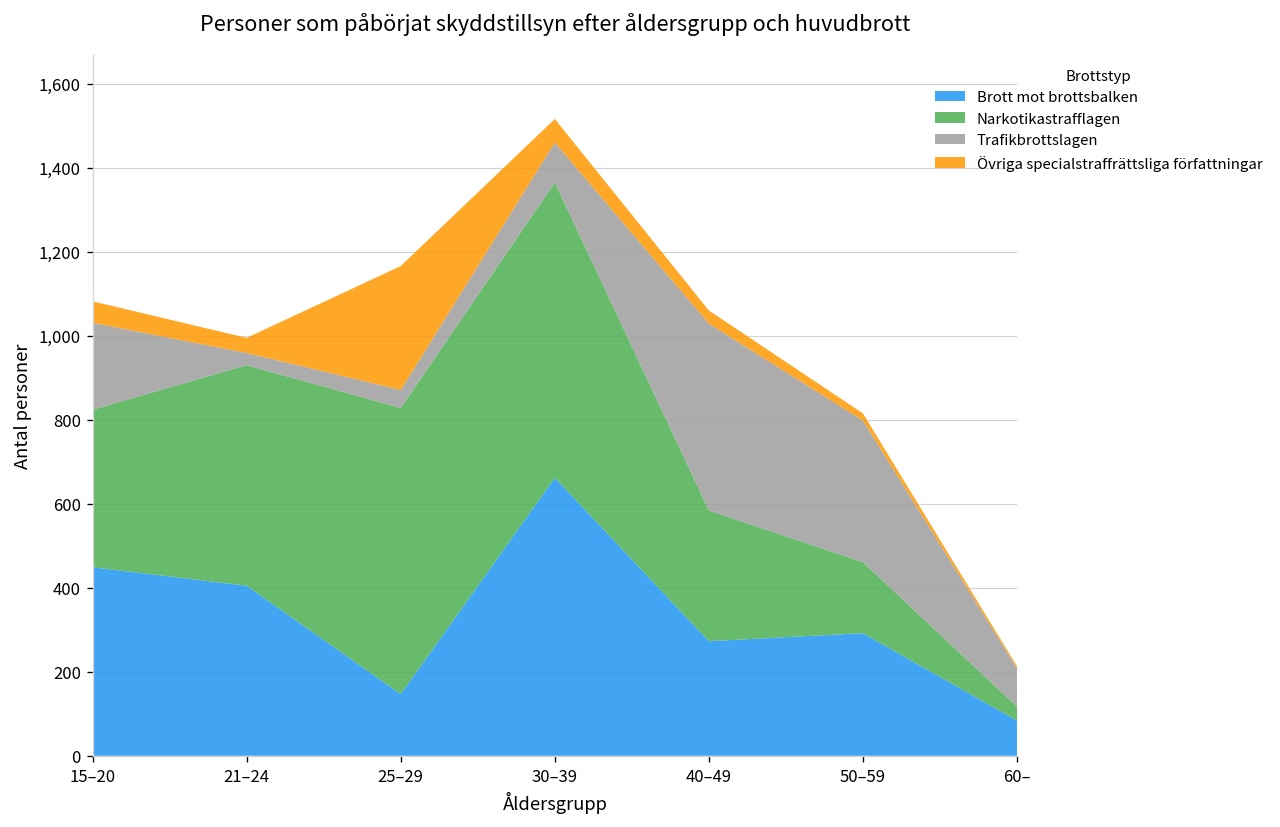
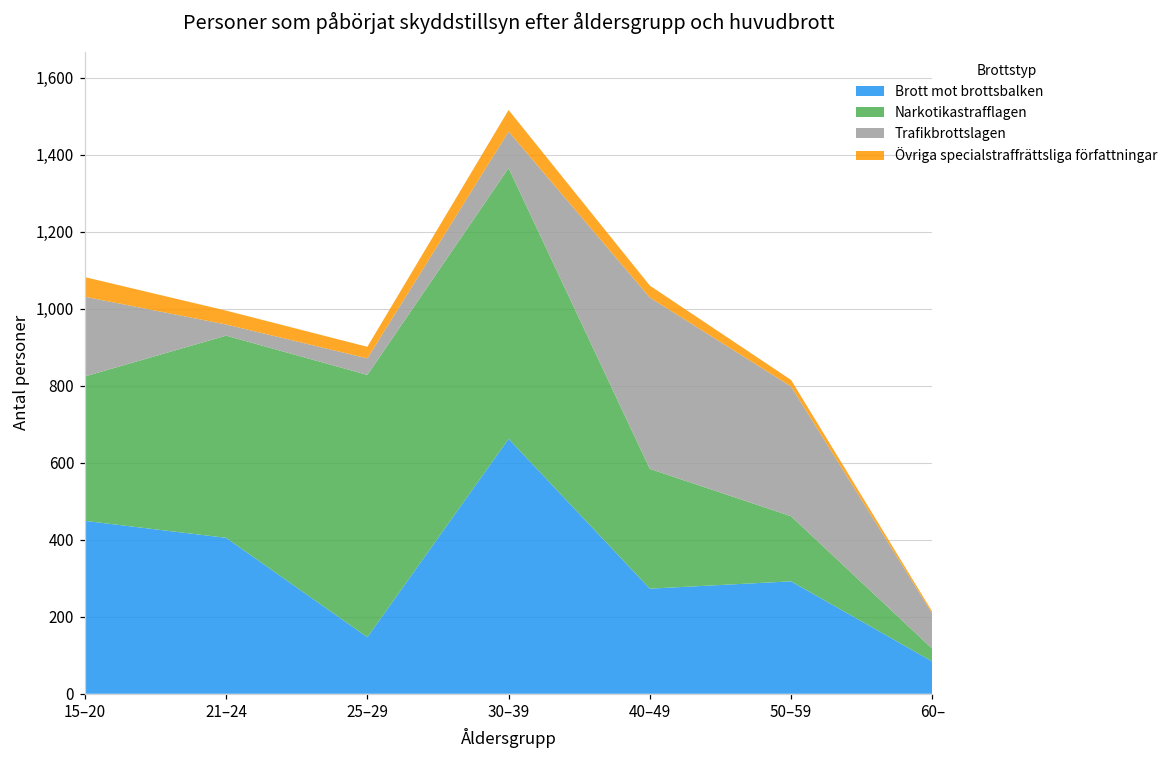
Övriga specialstraffrättsliga författningar, 25–29: 300 -> 30
